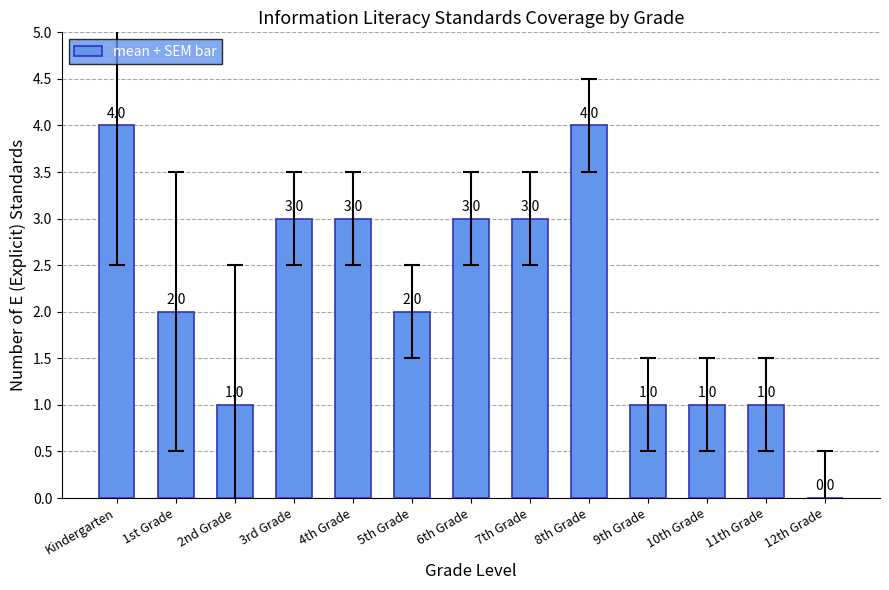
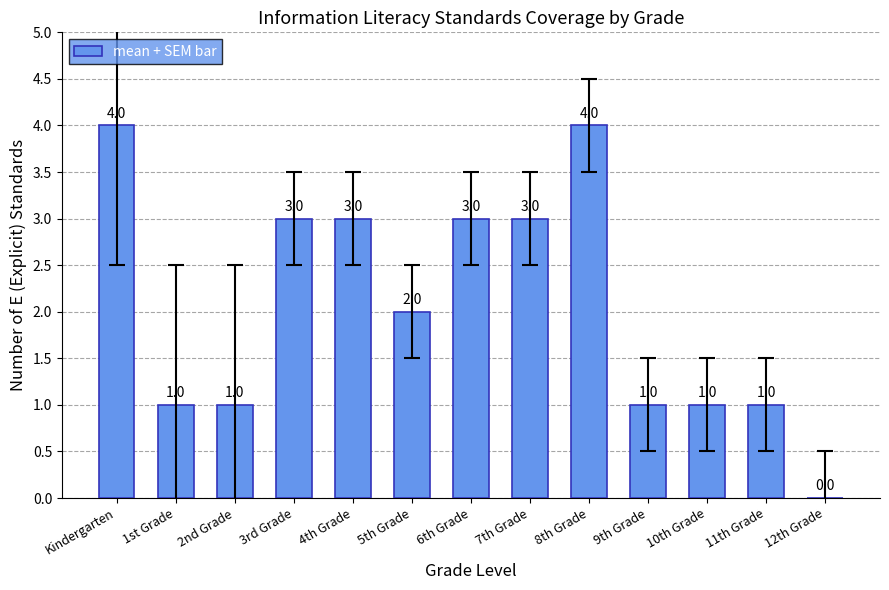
mean + SEM bar, 1st Grade: 2.0 -> 1.0
